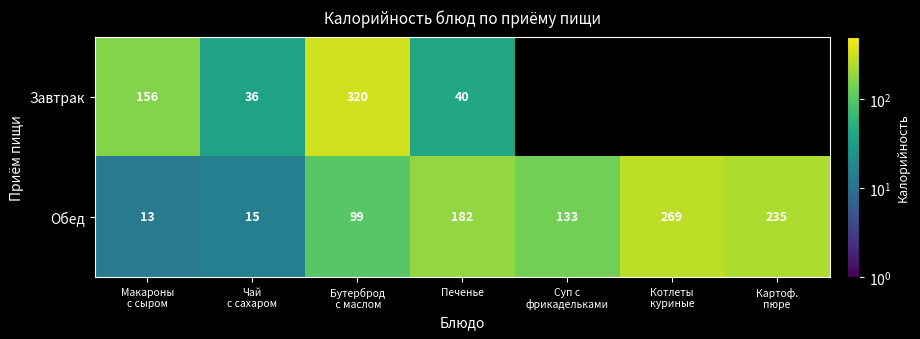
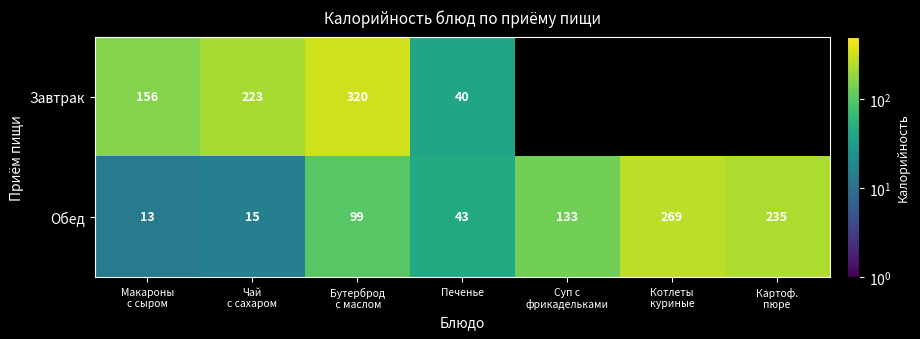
Завтрак, Чай с сахаром: 36 -> 223
Обед, Печенье: 182 -> 43
